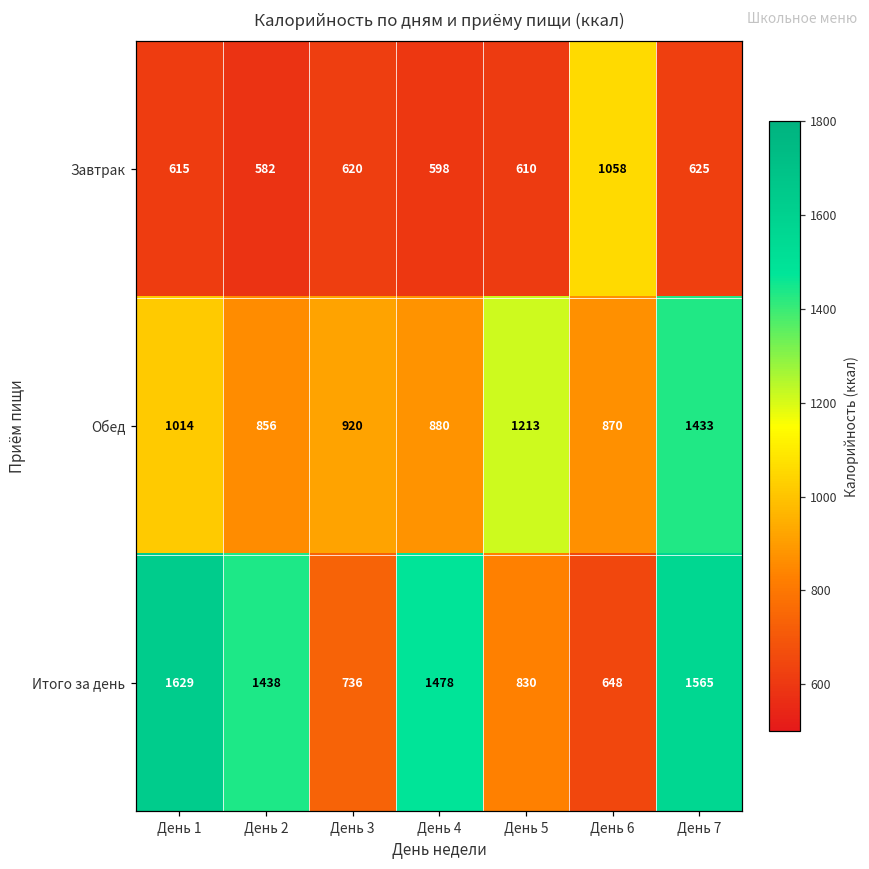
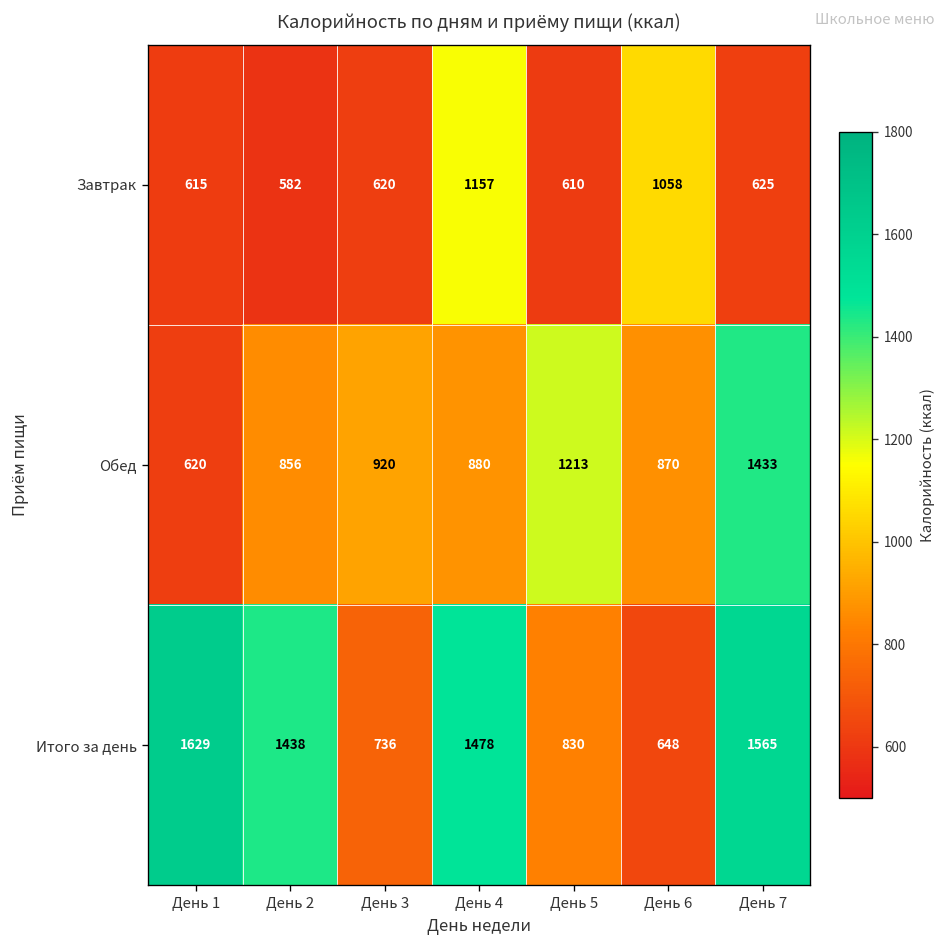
Завтрак, День 4: 598 -> 1157
Обед, День 1: 1014 -> 620
